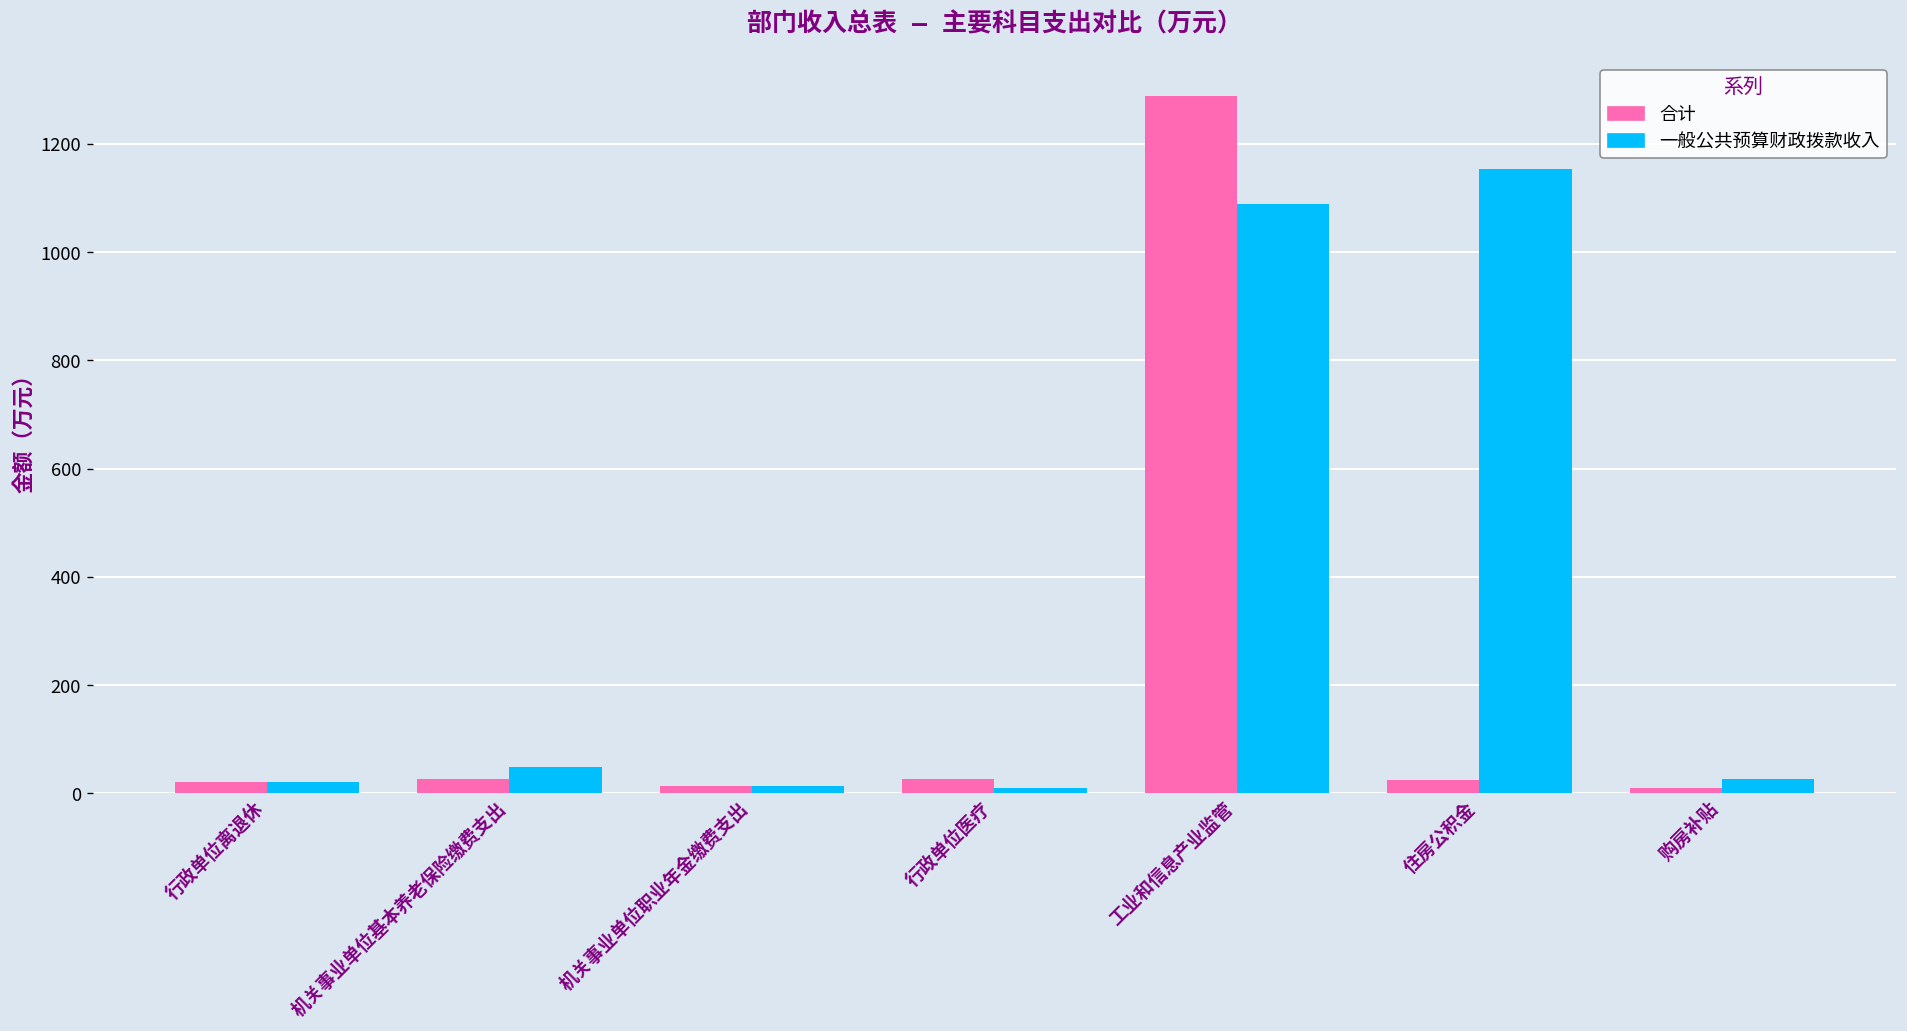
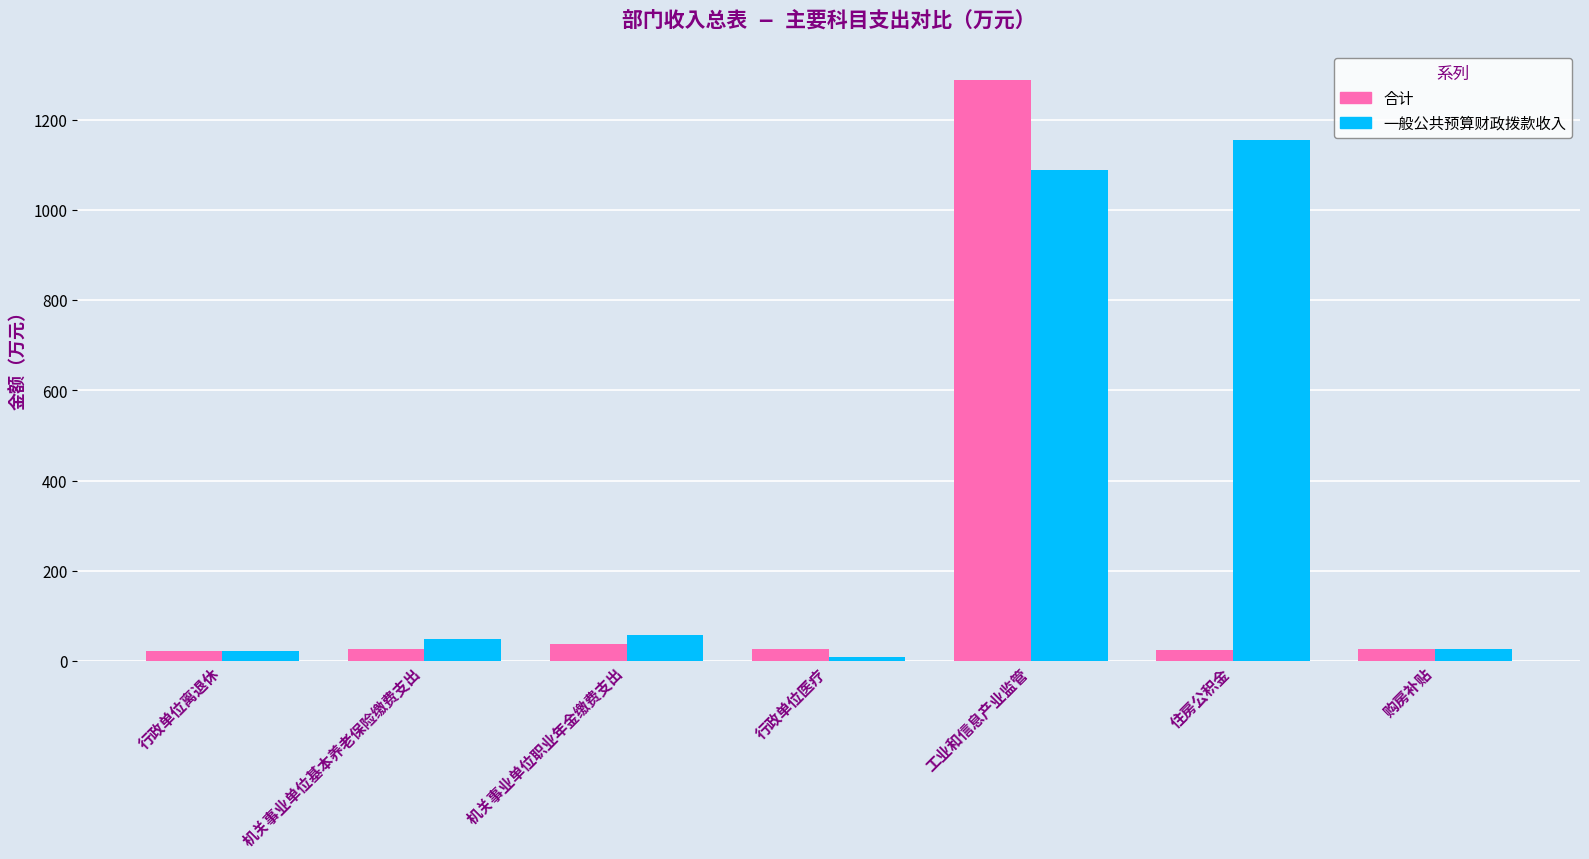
合计, 机关事业单位职业年金缴费支出: 10 -> 40
一般公共预算财政拨款收入, 机关事业单位职业年金缴费支出: 10 -> 60
合计, 购房补贴: 10 -> 30
